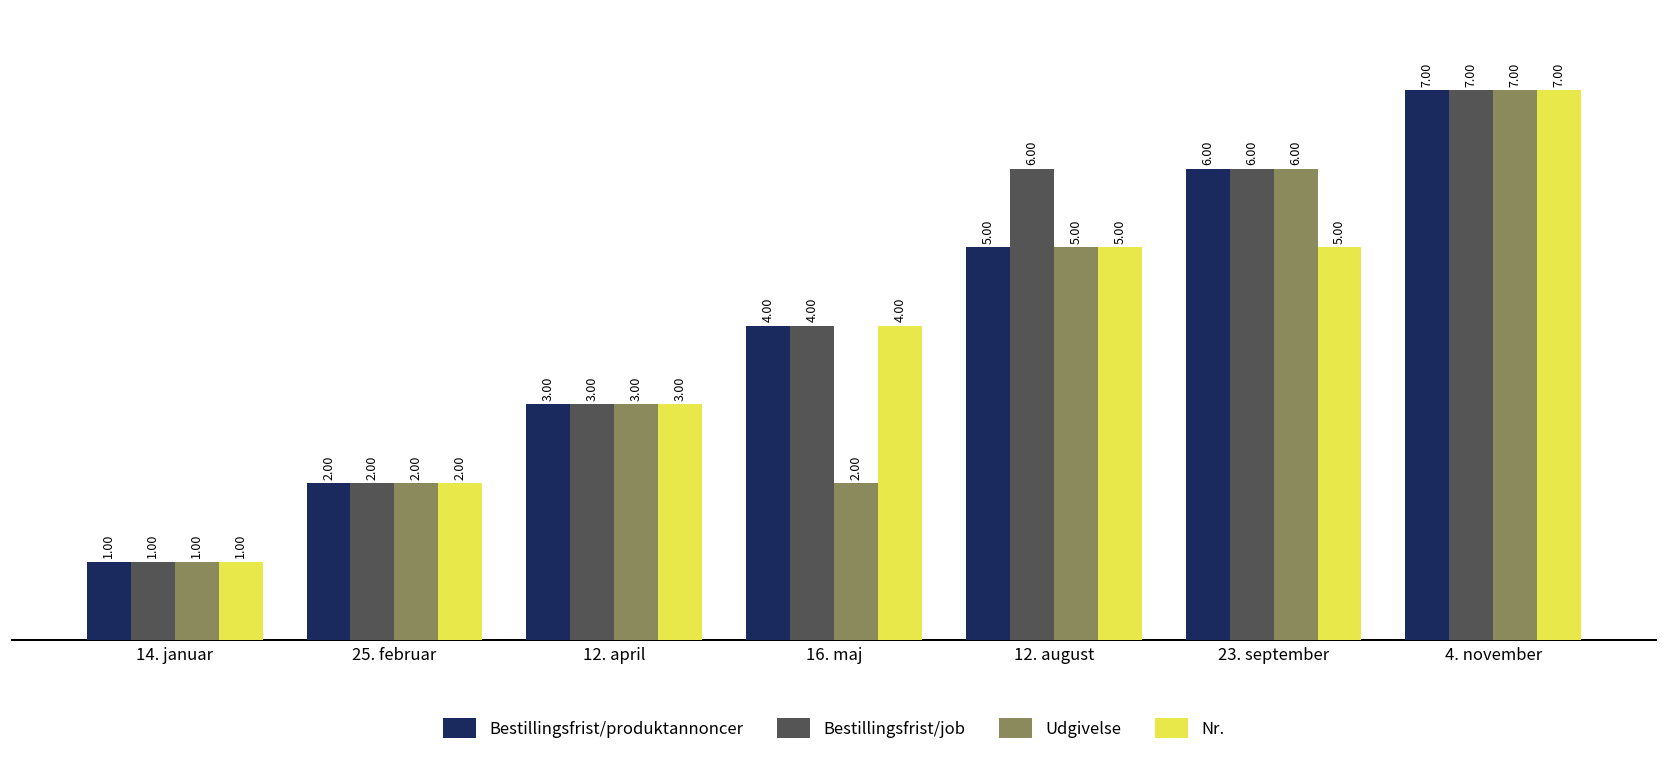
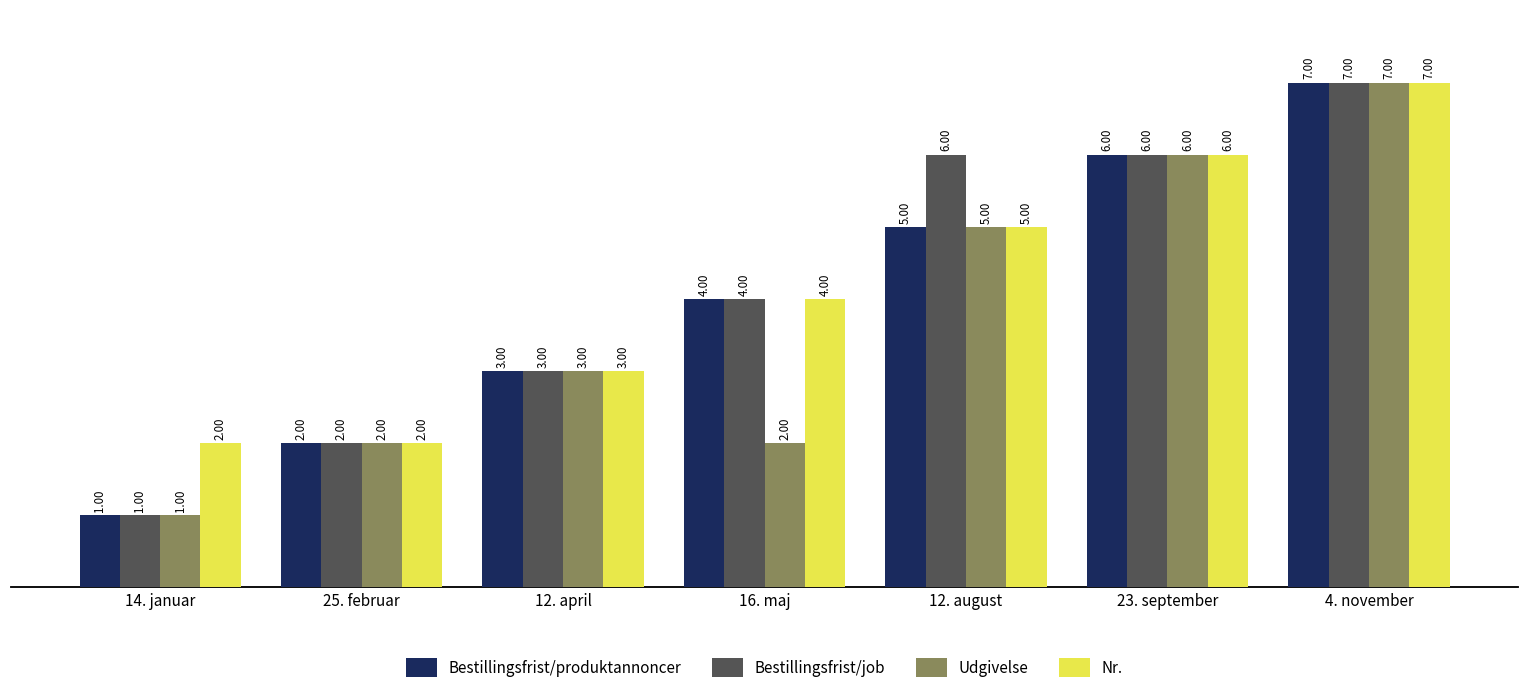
Nr., 14. januar: 1.00 -> 2.00
Nr., 23. september: 5.00 -> 6.00
